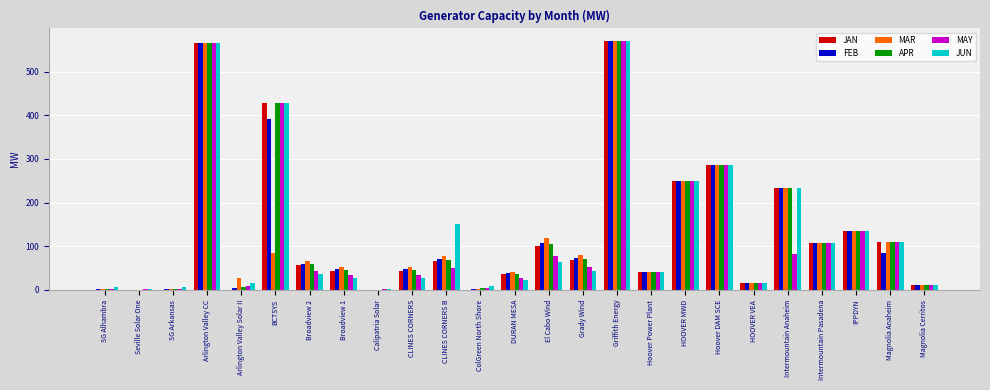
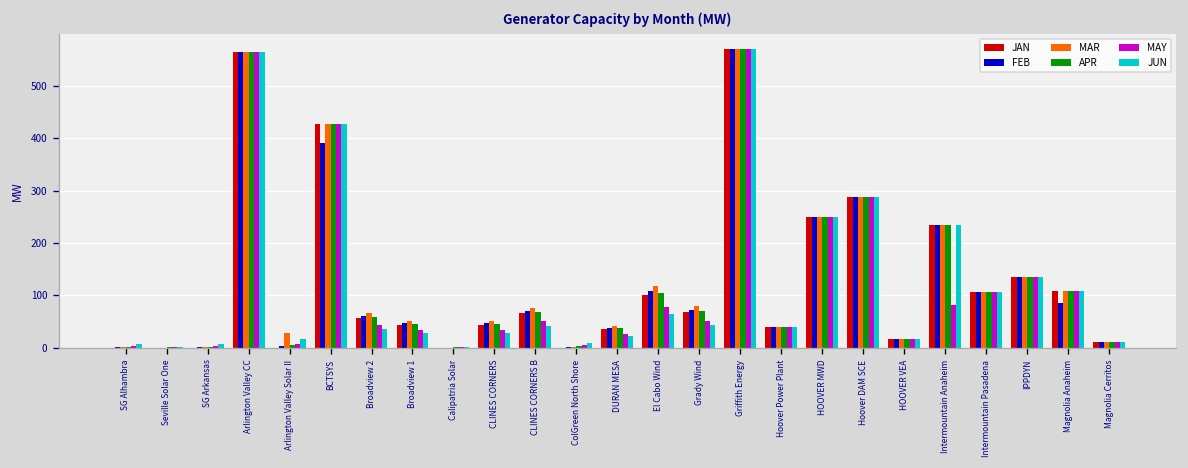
MAR, BCTSYS: 90 -> 430
JUN, CLINES CORNERS B: 150 -> 40
